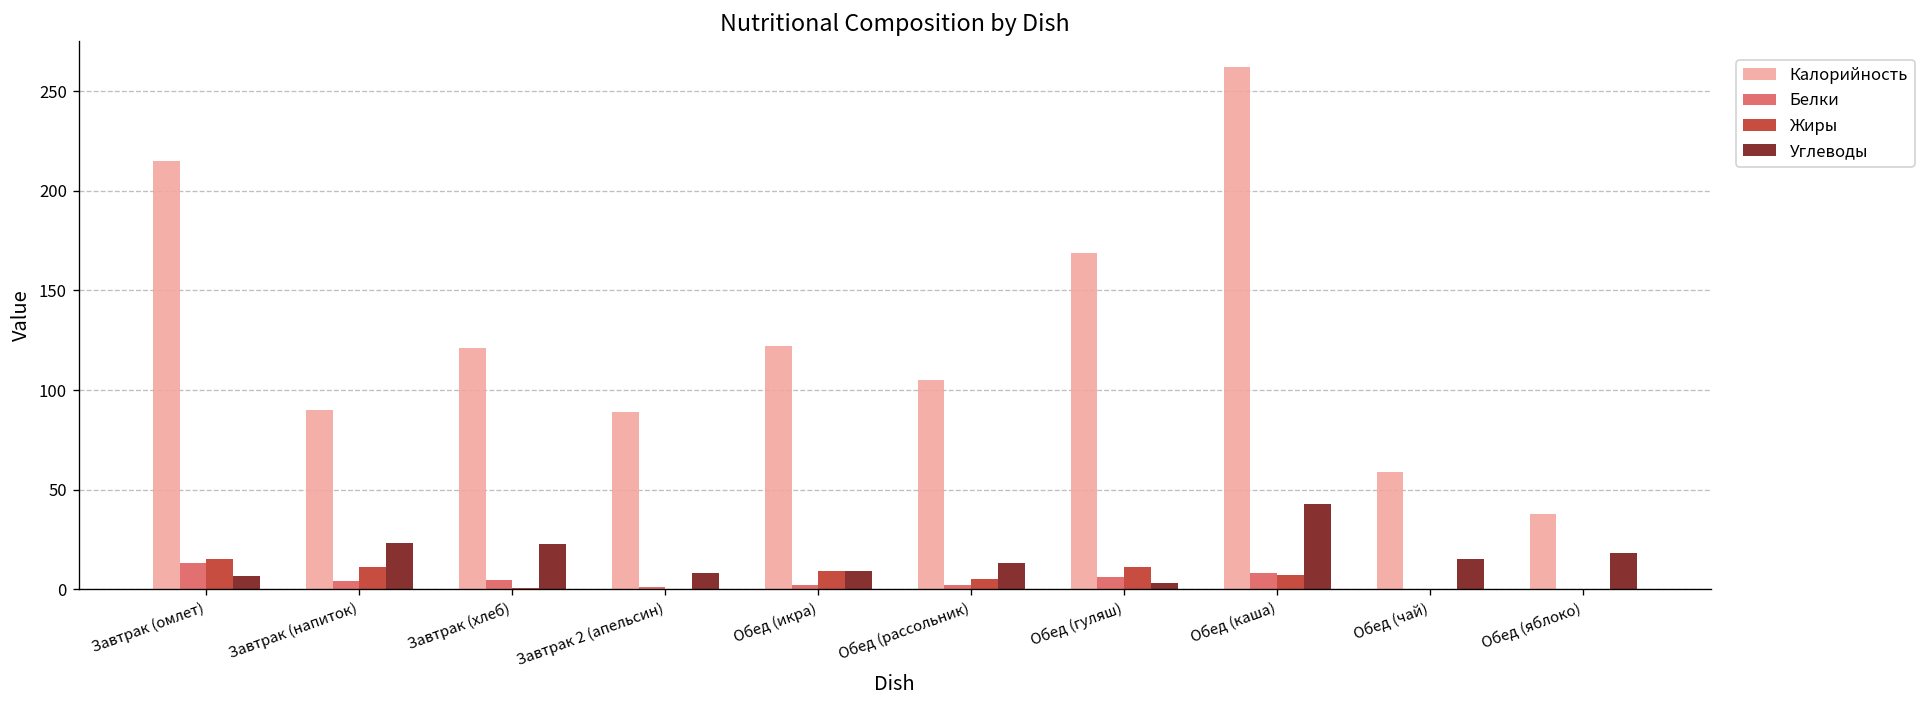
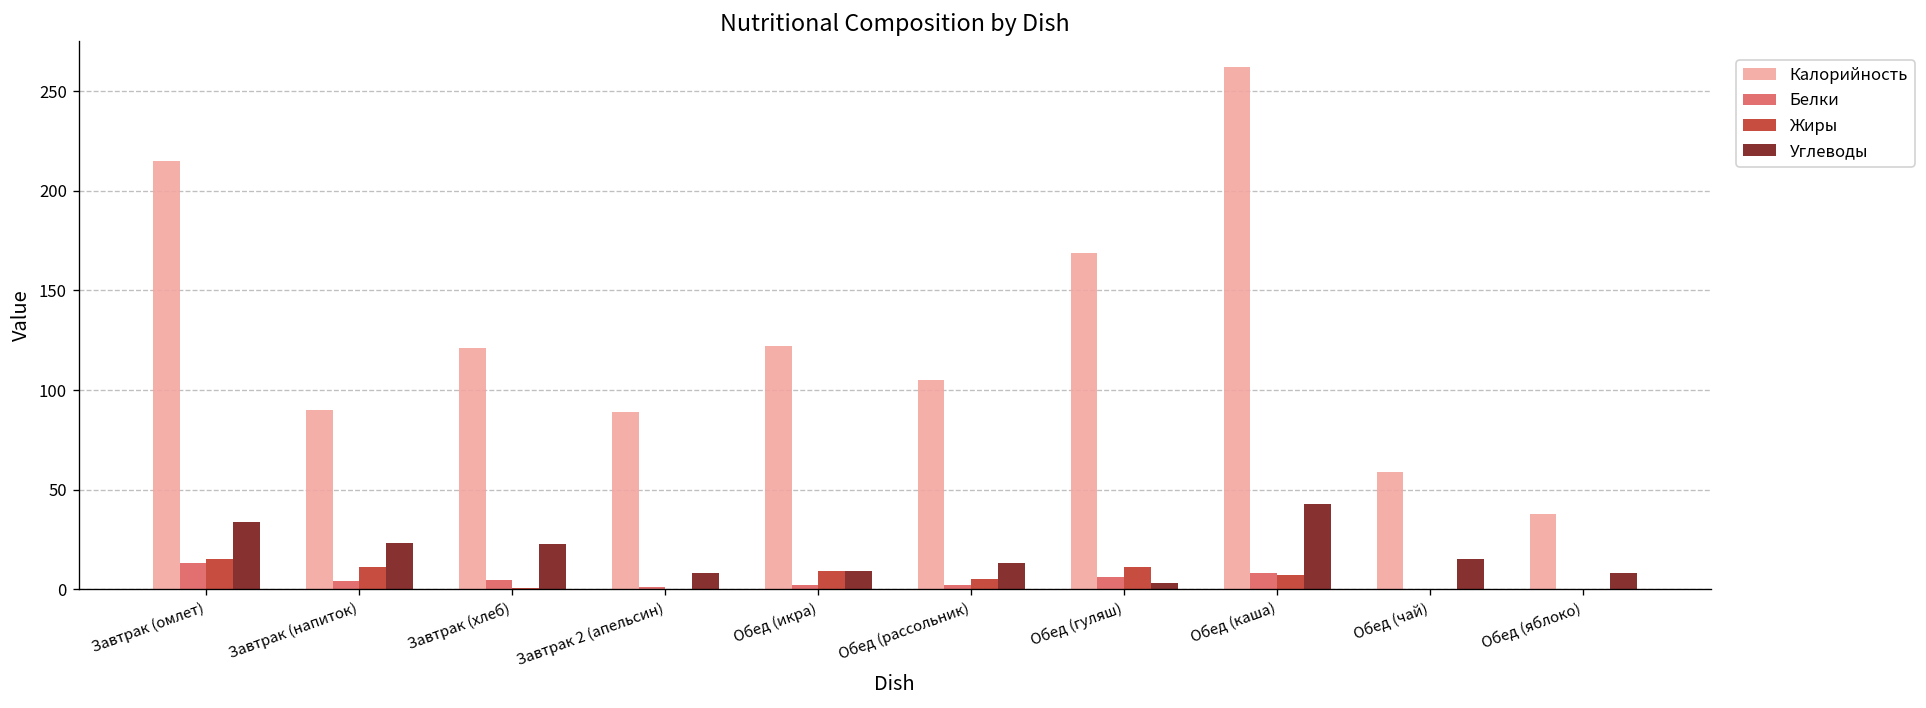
Углеводы, Завтрак (омлет): 7 -> 34
Углеводы, Обед (яблоко): 18 -> 8
